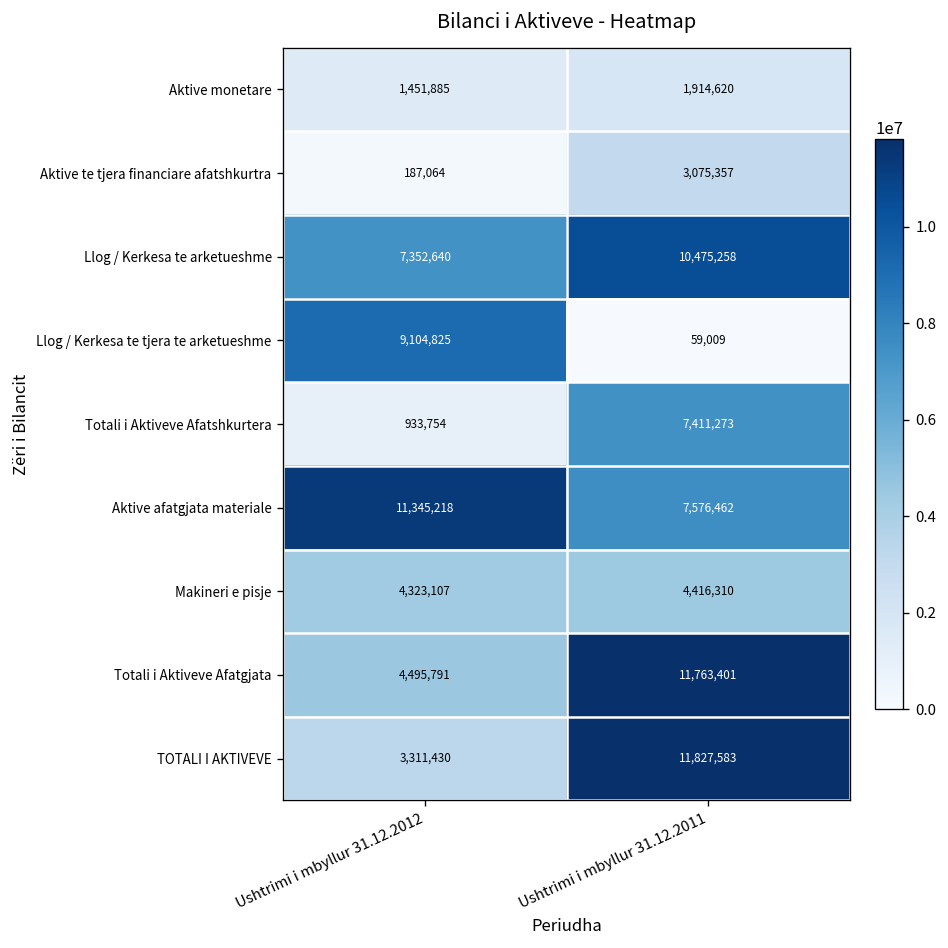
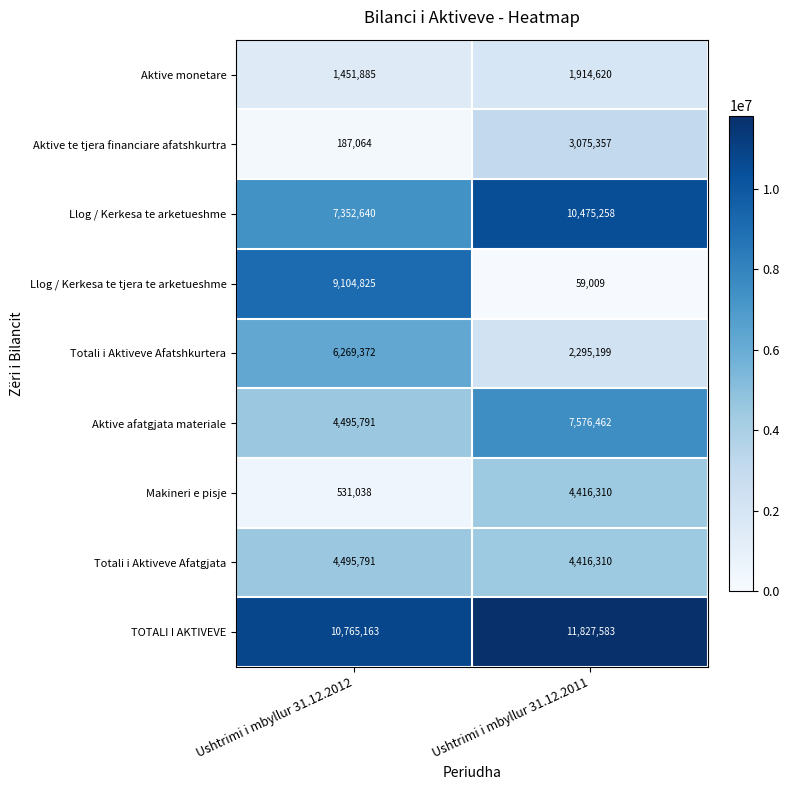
Totali i Aktiveve Afatshkurtera, Ushtrimi i mbyllur 31.12.2012: 933,754 -> 6,269,372
Totali i Aktiveve Afatshkurtera, Ushtrimi i mbyllur 31.12.2011: 7,411,273 -> 2,295,199
Aktive afatgjata materiale, Ushtrimi i mbyllur 31.12.2012: 11,345,218 -> 4,495,791
Makineri e pisje, Ushtrimi i mbyllur 31.12.2012: 4,323,107 -> 531,038
Totali i Aktiveve Afatgjata, Ushtrimi i mbyllur 31.12.2011: 11,763,401 -> 4,416,310
TOTALI I AKTIVEVE, Ushtrimi i mbyllur 31.12.2012: 3,311,430 -> 10,765,163
